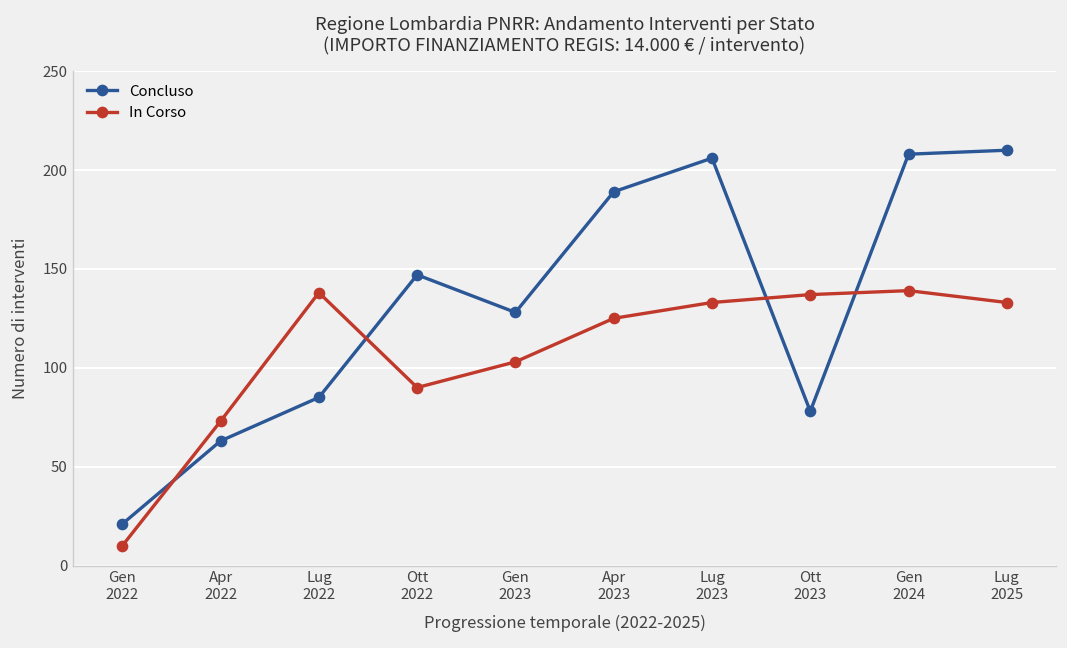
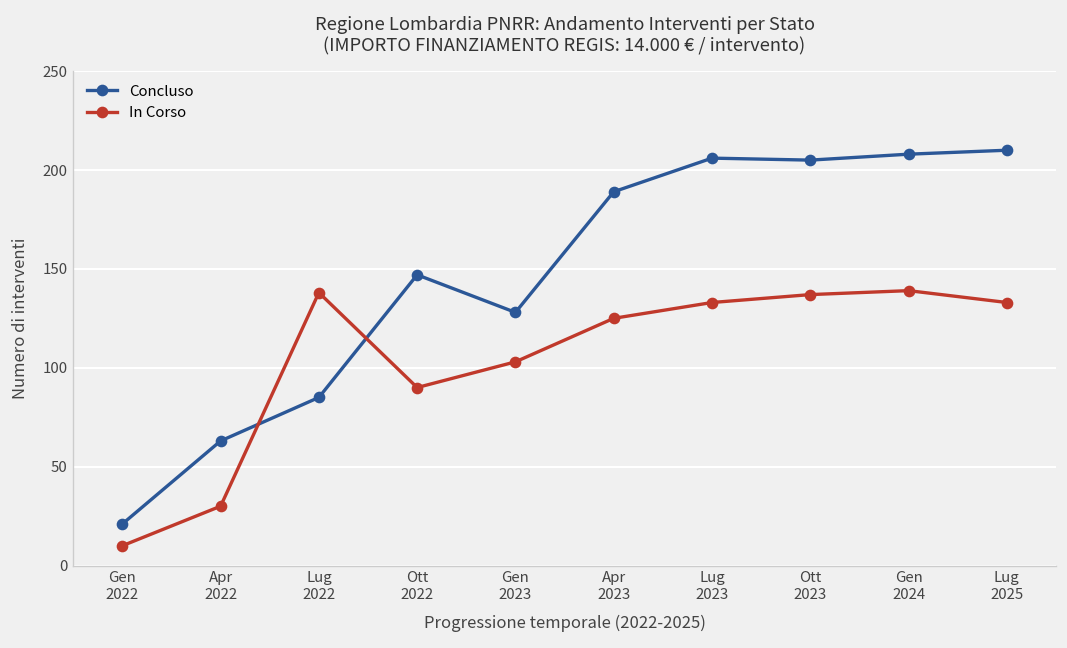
In Corso, Apr 2022: 73 -> 30
Concluso, Ott 2023: 78 -> 205
